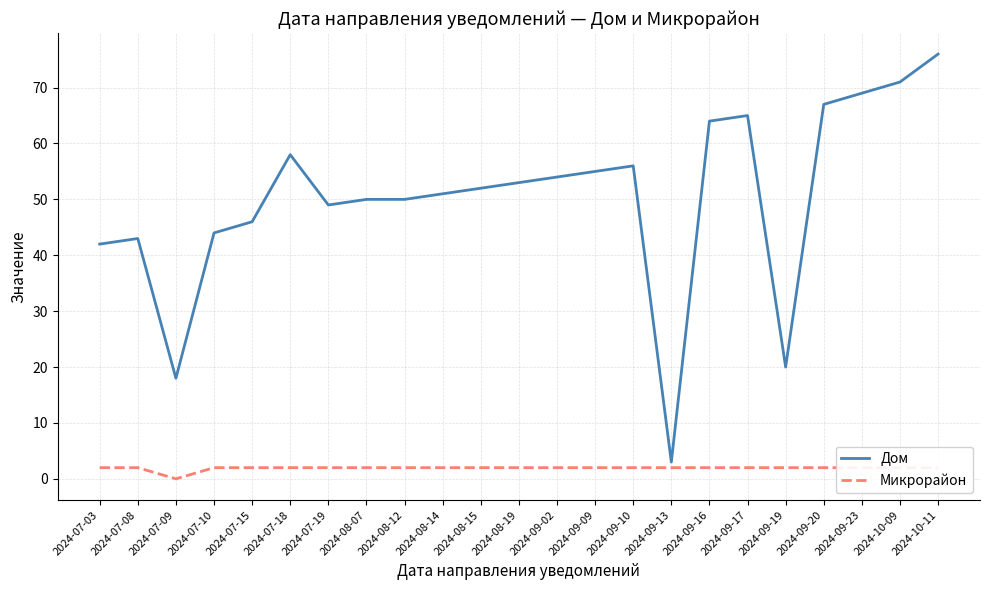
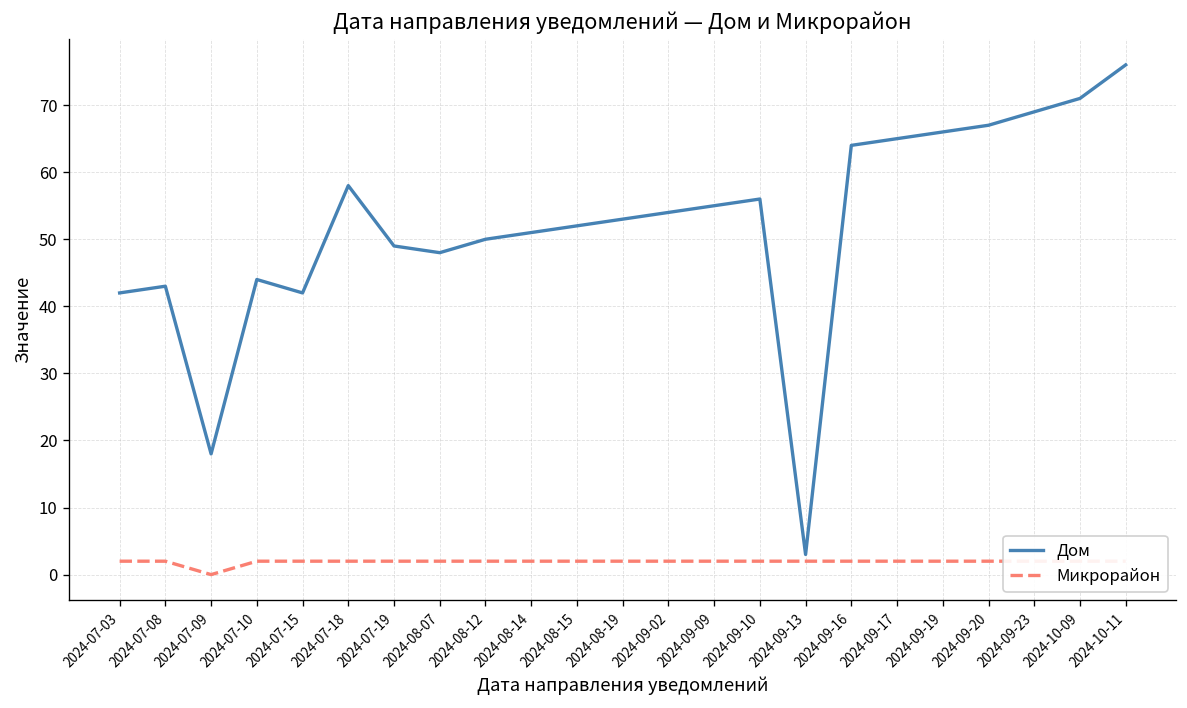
Дом, 2024-07-15: 46 -> 42
Дом, 2024-08-07: 50 -> 48
Дом, 2024-09-19: 20 -> 66
